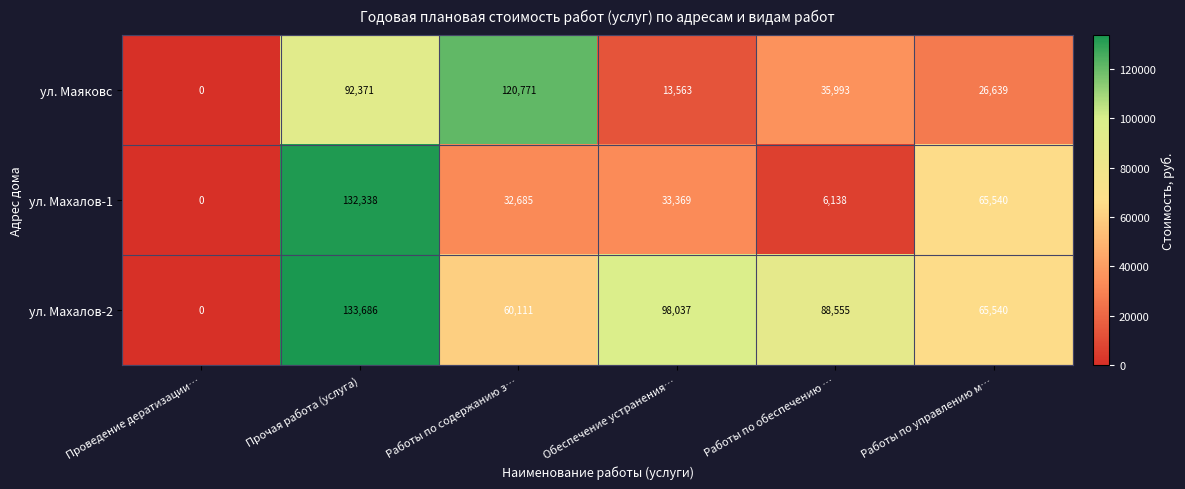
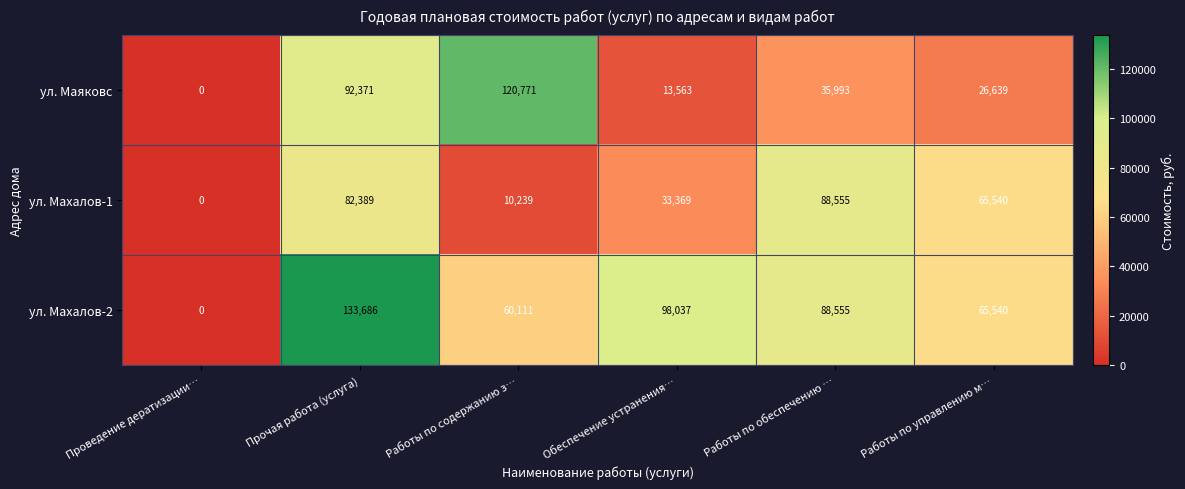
ул. Махалов-1, Прочая работа (услуга): 132,338 -> 82,389
ул. Махалов-1, Работы по содержанию з…: 32,685 -> 10,239
ул. Махалов-1, Работы по обеспечению …: 6,138 -> 88,555
